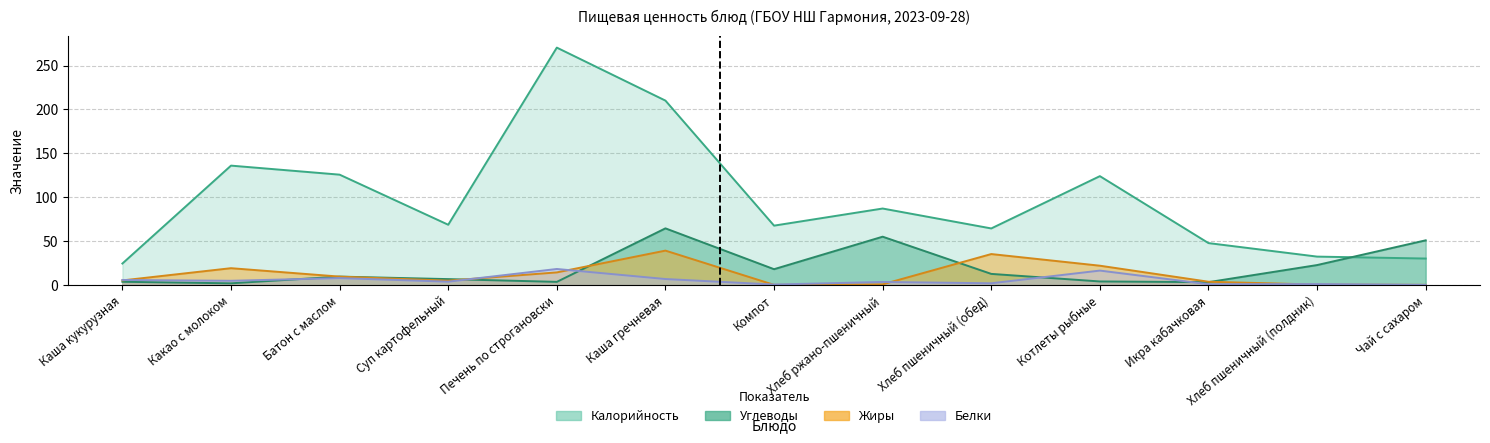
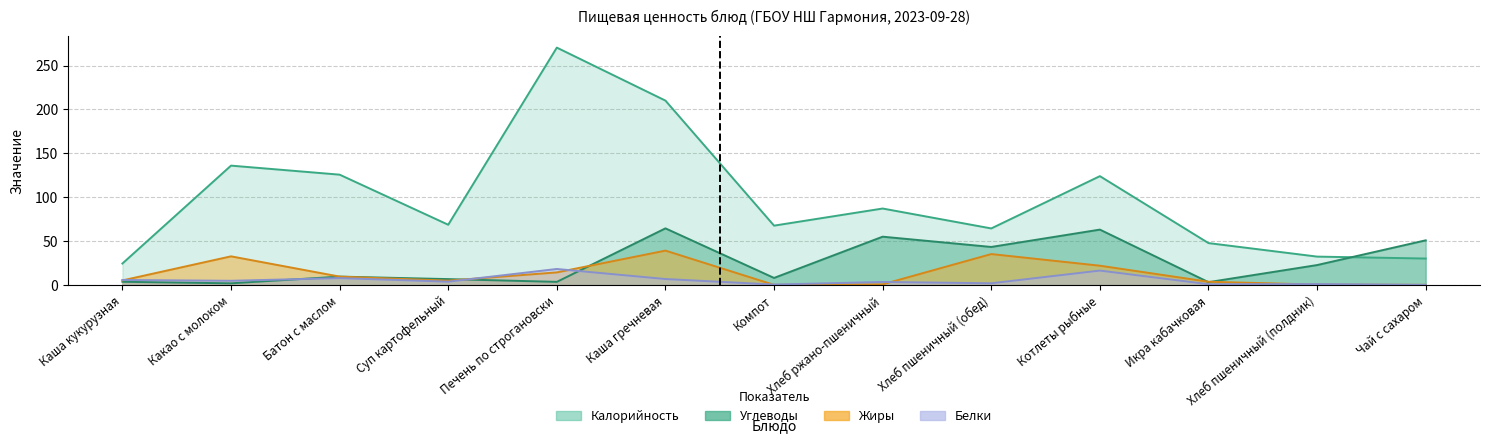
Жиры, Какао с молоком: 20 -> 30
Углеводы, Компот: 20 -> 10
Углеводы, Хлеб пшеничный (обед): 10 -> 40
Углеводы, Котлеты рыбные: 0 -> 60
